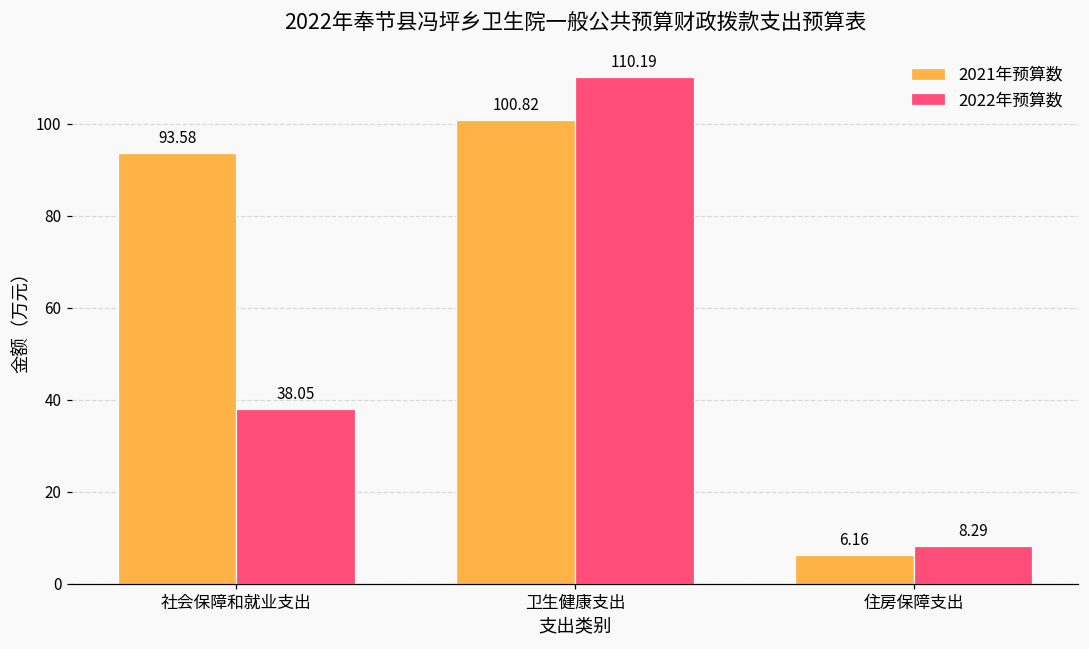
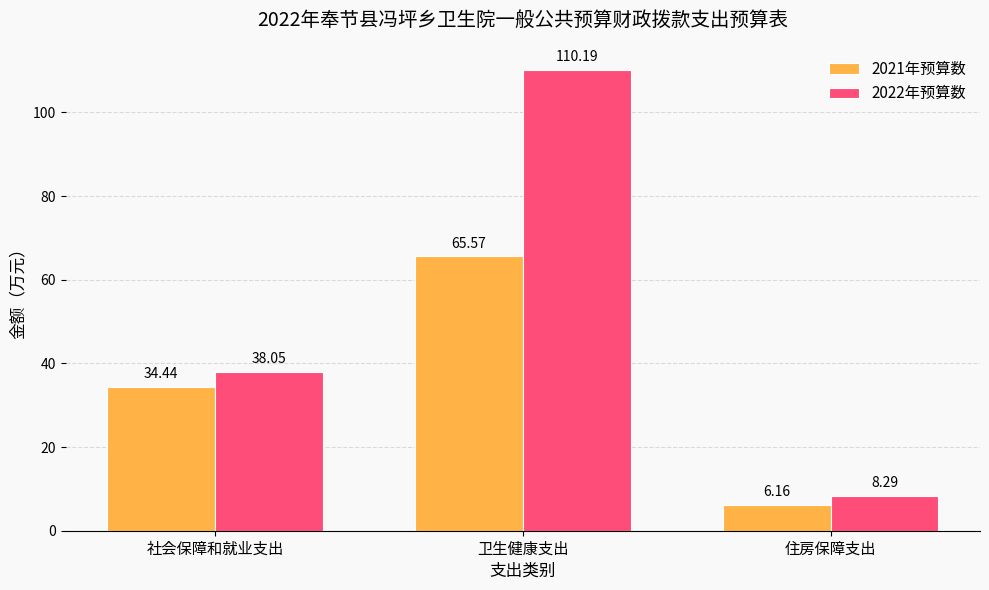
2021年预算数, 社会保障和就业支出: 93.58 -> 34.44
2021年预算数, 卫生健康支出: 100.82 -> 65.57
